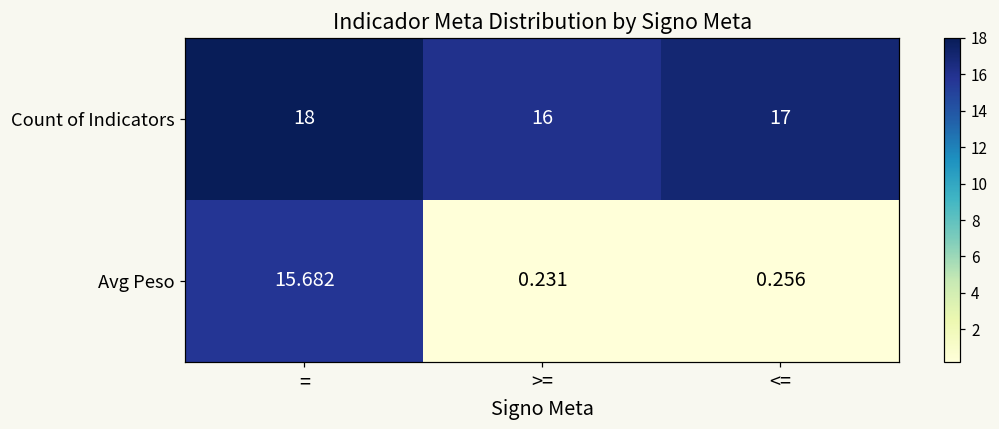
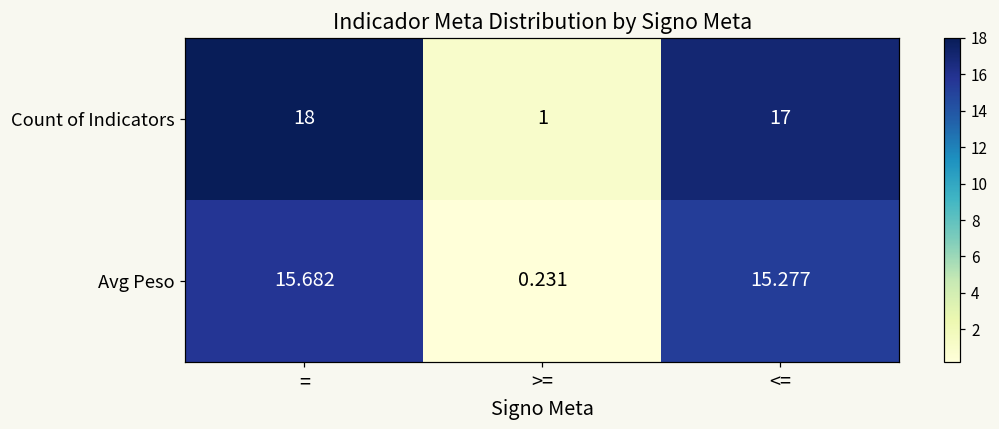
Count of Indicators, >=: 16 -> 1
Avg Peso, <=: 0.256 -> 15.277
